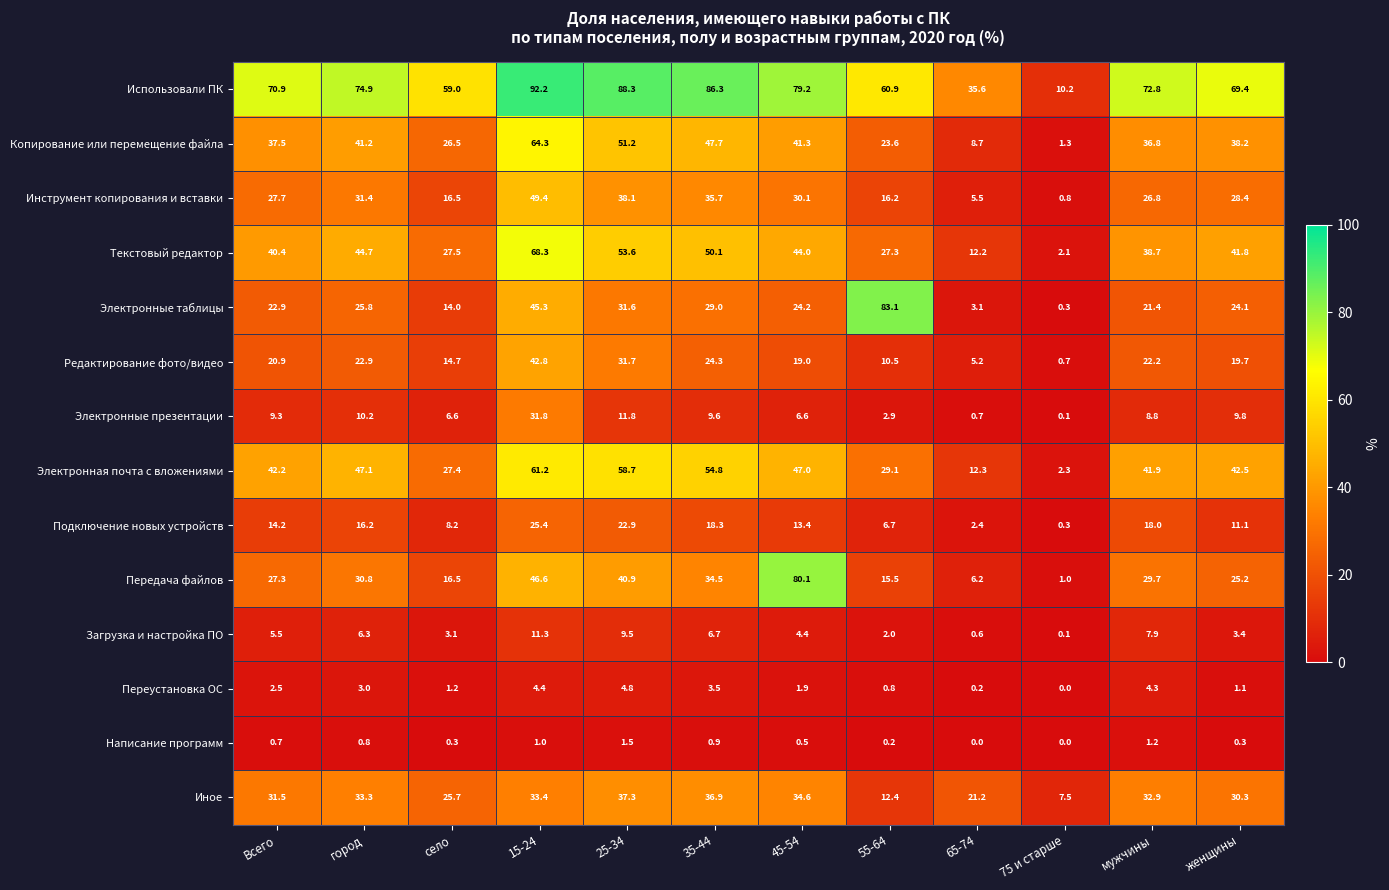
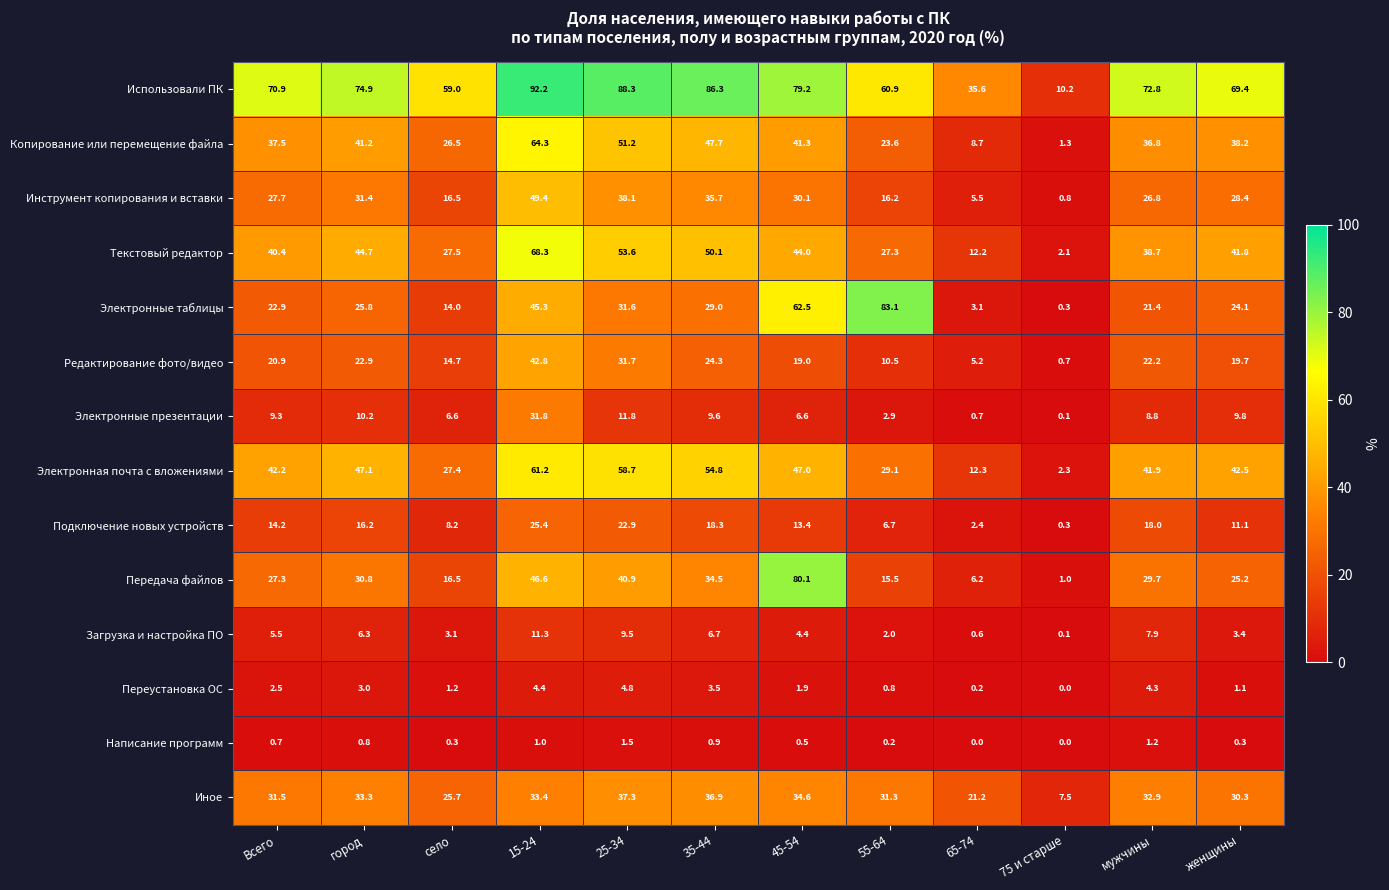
Электронные таблицы, 45-54: 24.2 -> 62.5
Иное, 55-64: 12.4 -> 31.3
